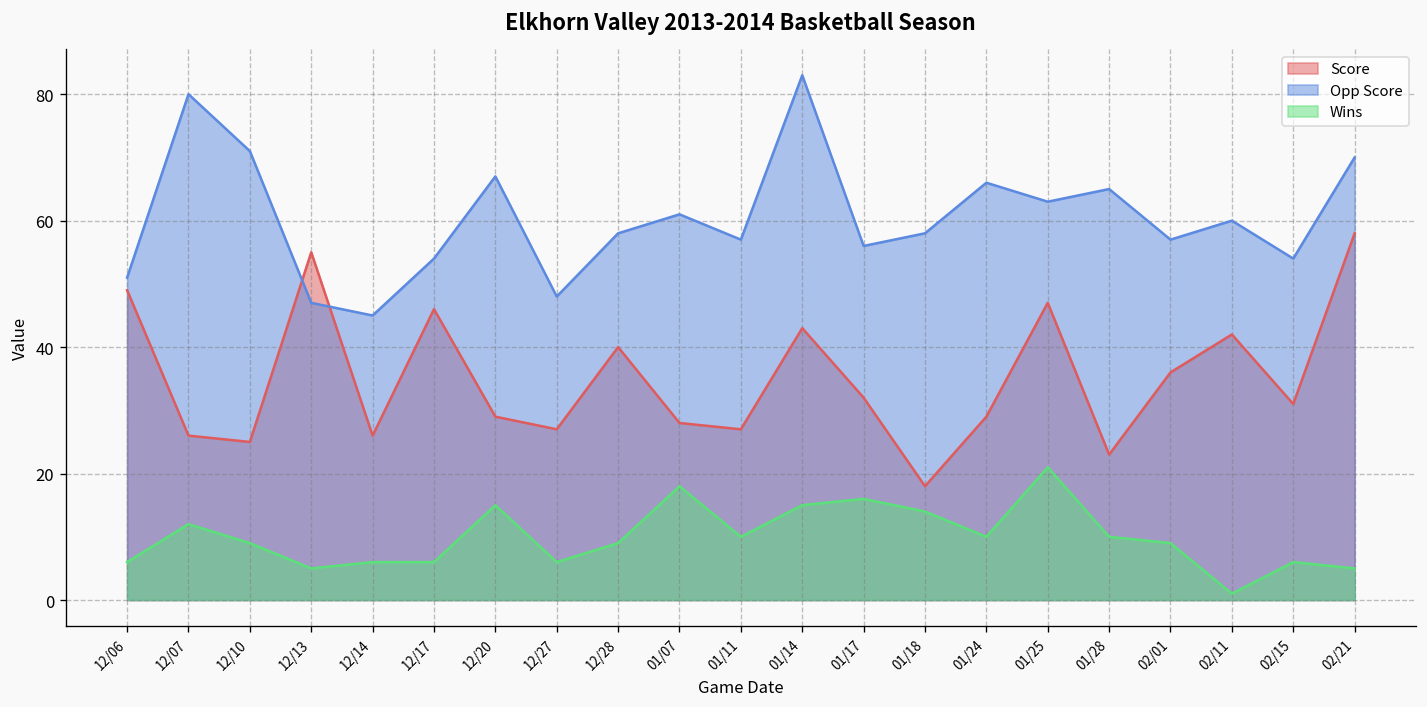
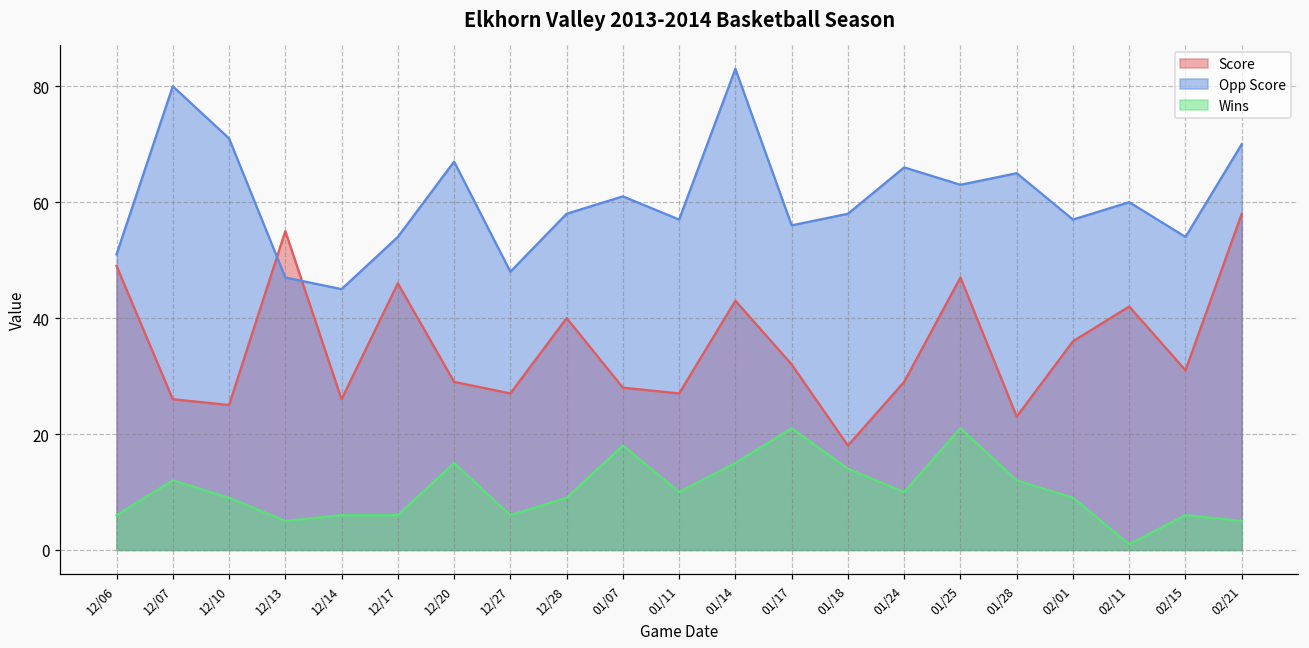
Wins, 01/17: 16 -> 21
Wins, 01/28: 10 -> 12
